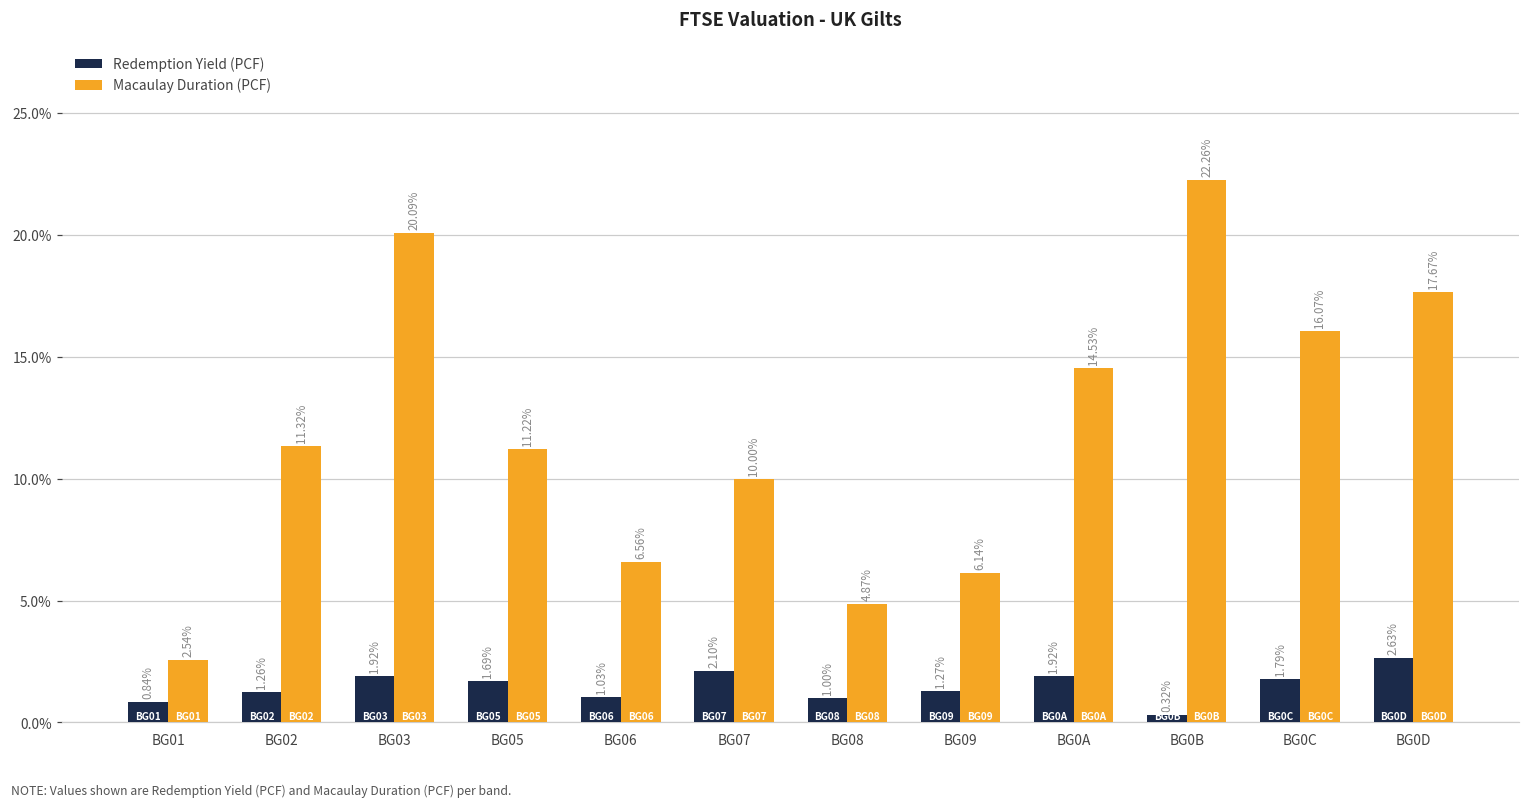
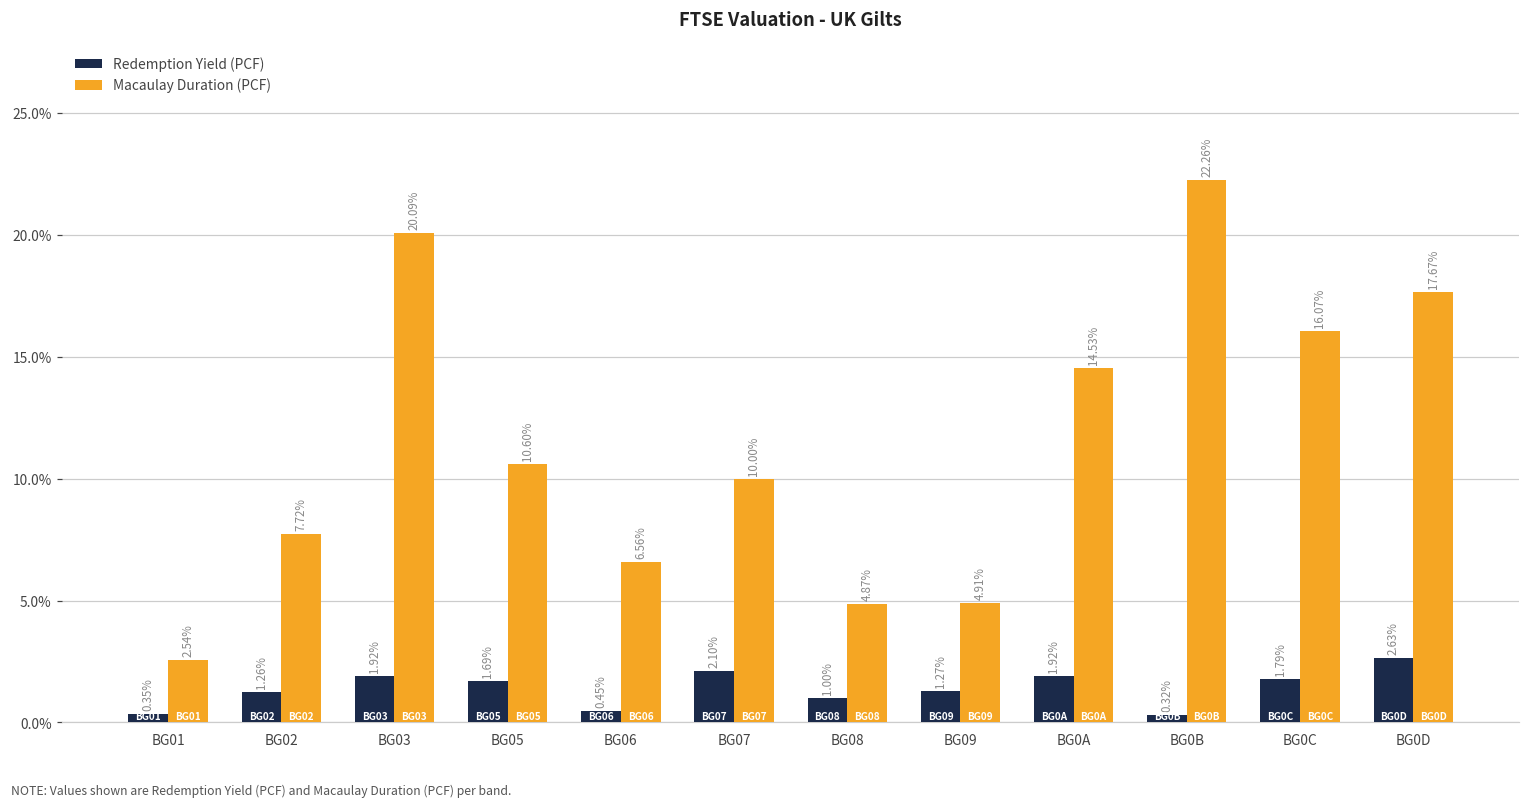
Redemption Yield (PCF), BG01: 0.84% -> 0.35%
Macaulay Duration (PCF), BG02: 11.32% -> 7.72%
Macaulay Duration (PCF), BG05: 11.22% -> 10.60%
Redemption Yield (PCF), BG06: 1.03% -> 0.45%
Macaulay Duration (PCF), BG09: 6.14% -> 4.91%
